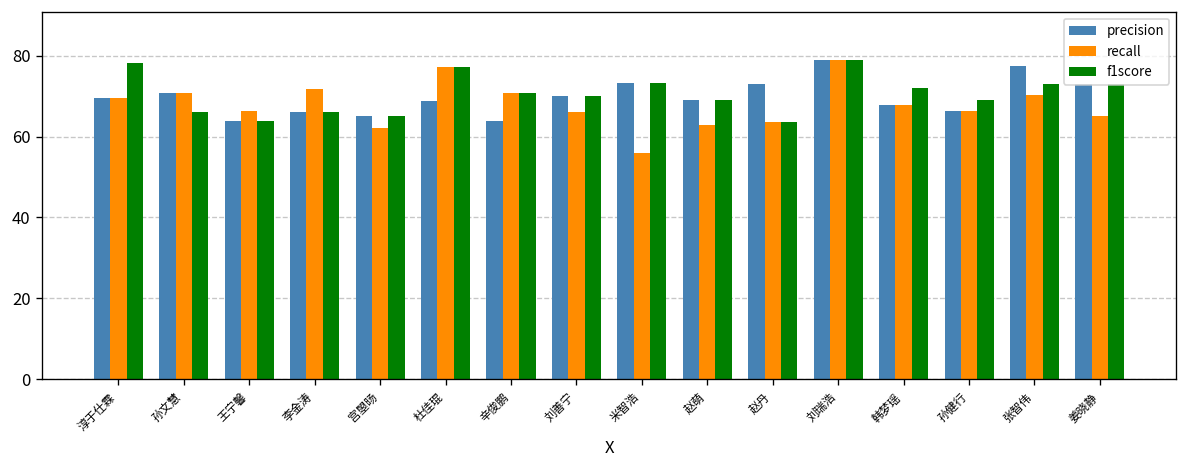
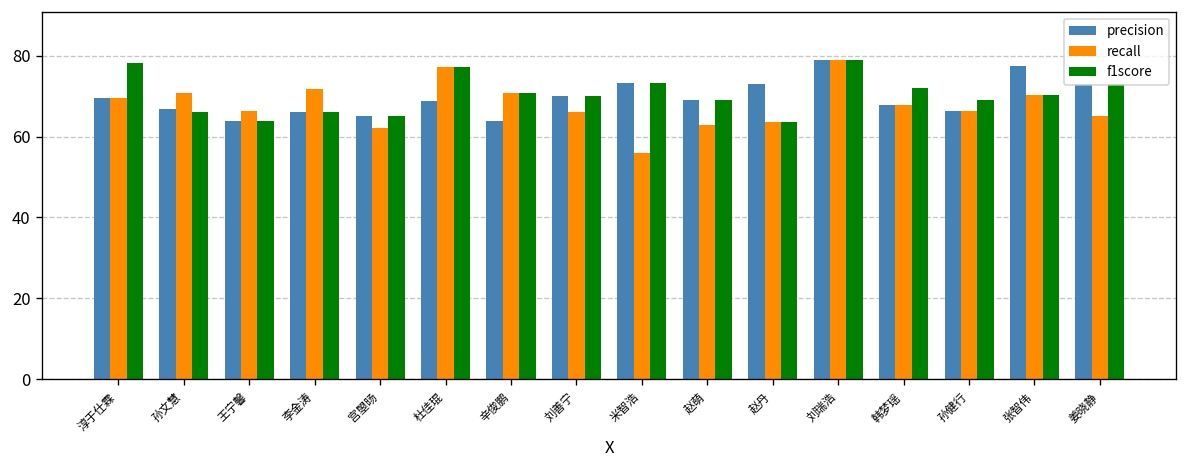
precision, 孙文慧: 71 -> 67
f1score, 张智伟: 73 -> 70
